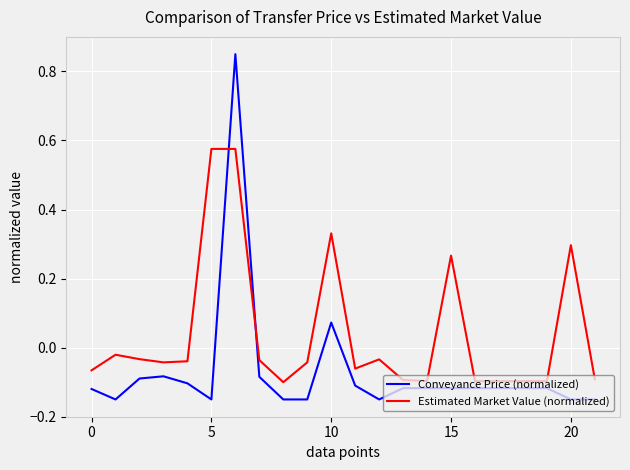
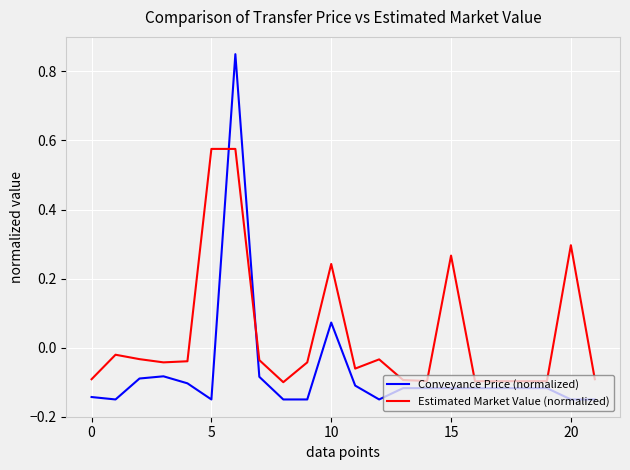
Conveyance Price (normalized), 0: -0.12 -> -0.14
Estimated Market Value (normalized), 0: -0.07 -> -0.09
Estimated Market Value (normalized), 10: 0.33 -> 0.24
